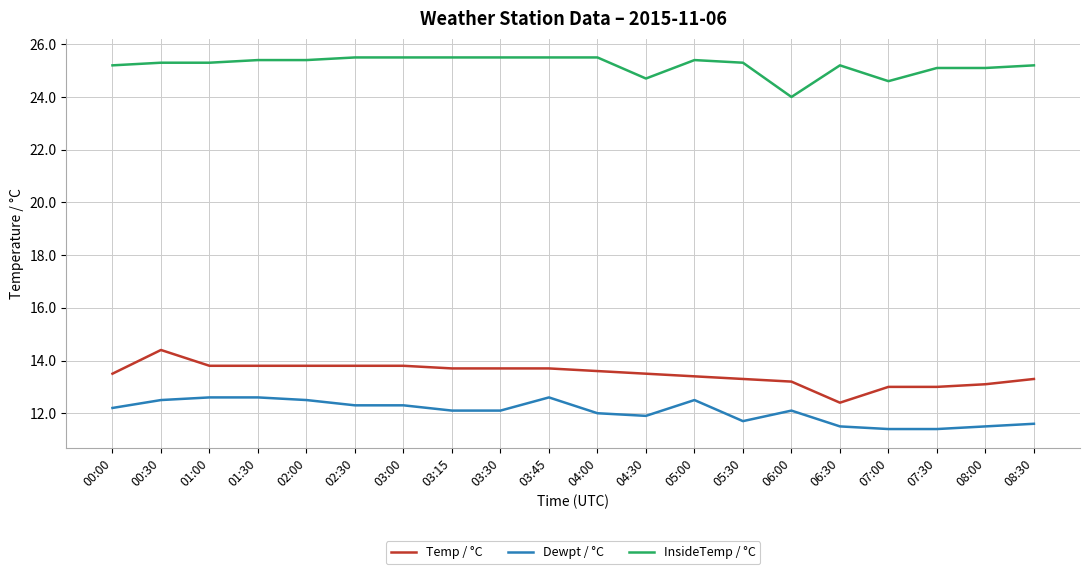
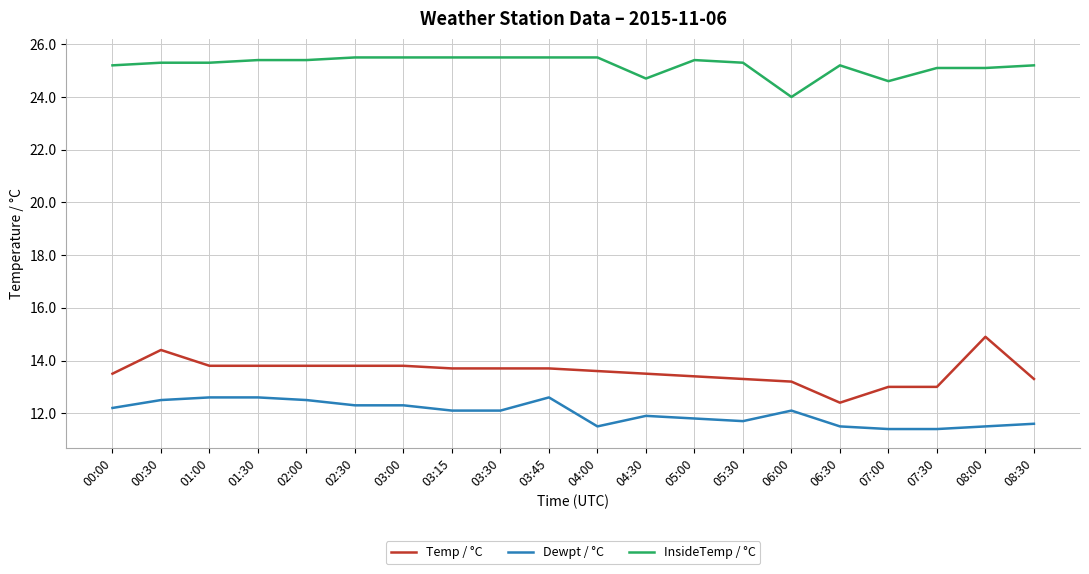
Dewpt / °C, 04:00: 12.0 -> 11.5
Dewpt / °C, 05:00: 12.5 -> 11.8
Temp / °C, 08:00: 13.1 -> 14.9
